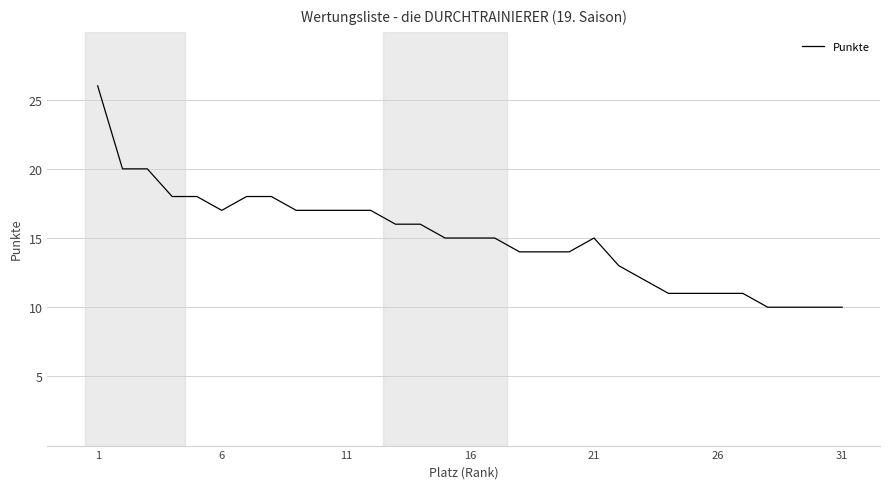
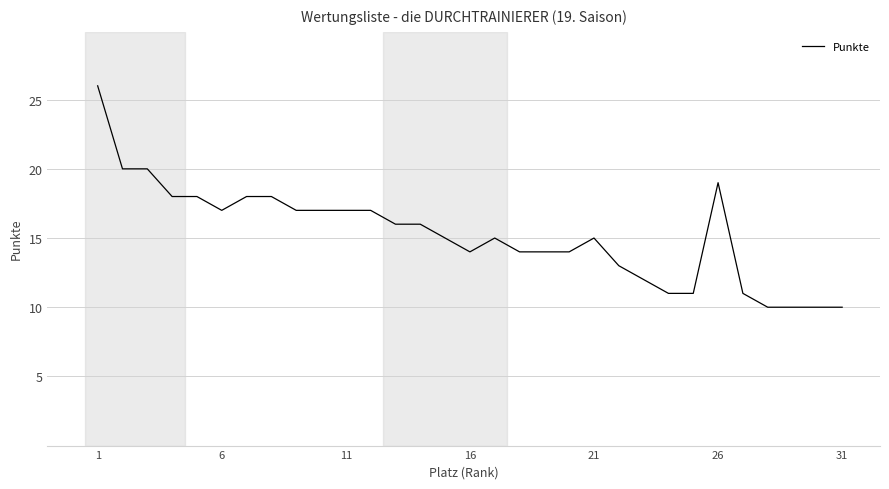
16: 15 -> 14
26: 11 -> 19
